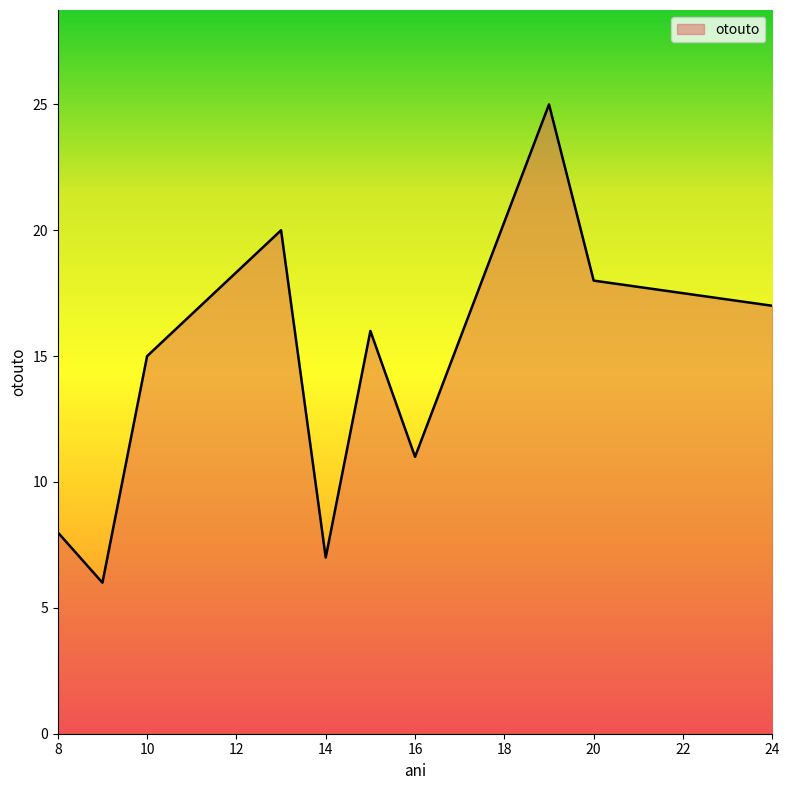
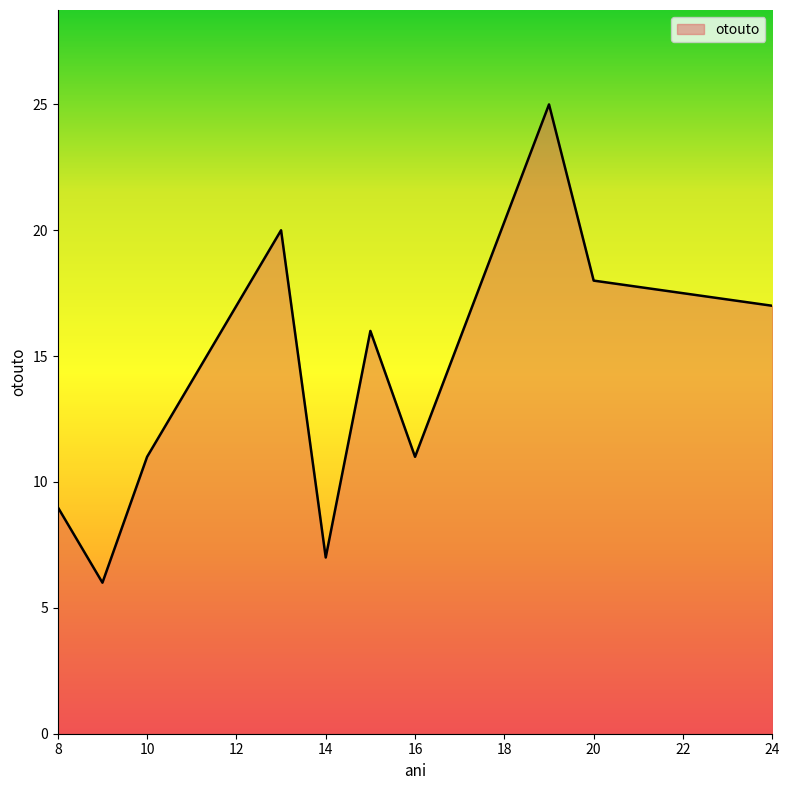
8: 8 -> 9
10: 15 -> 11
